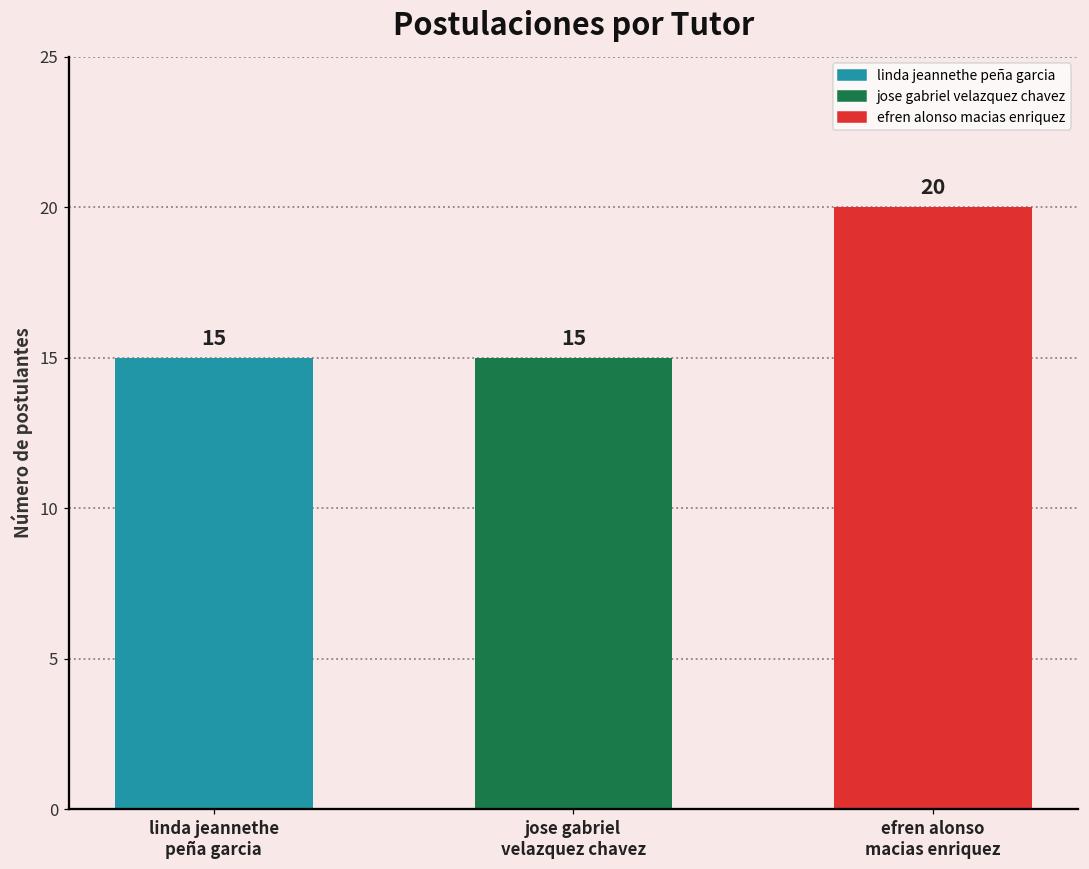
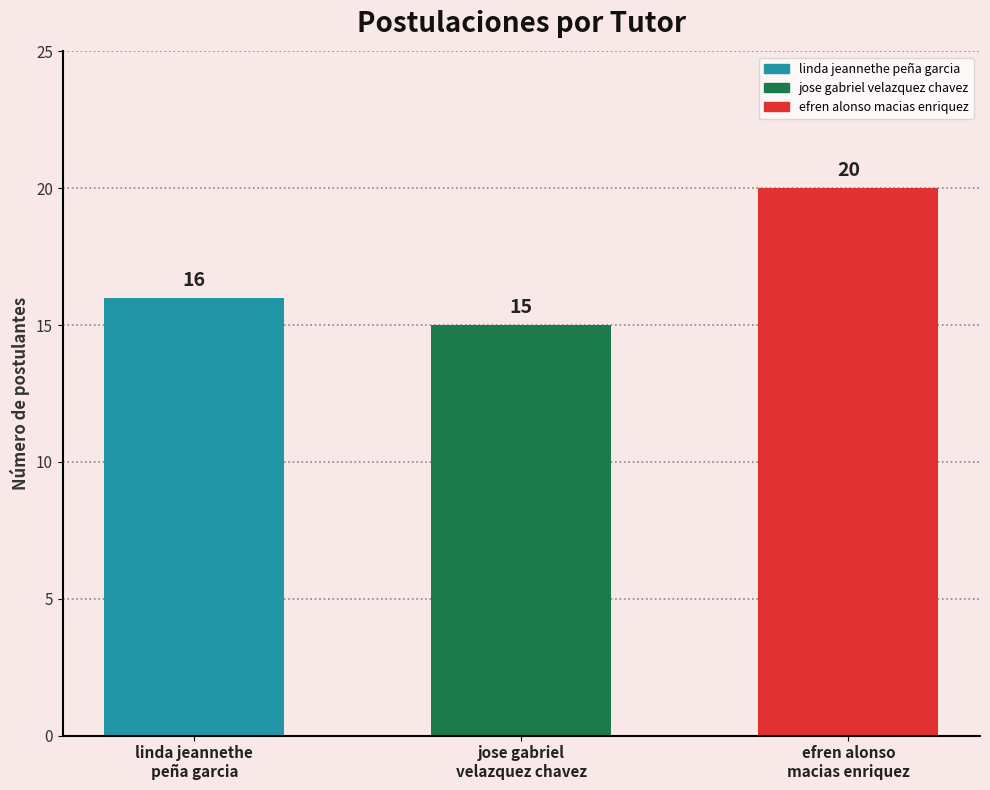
linda jeannethe peña garcia: 15 -> 16
